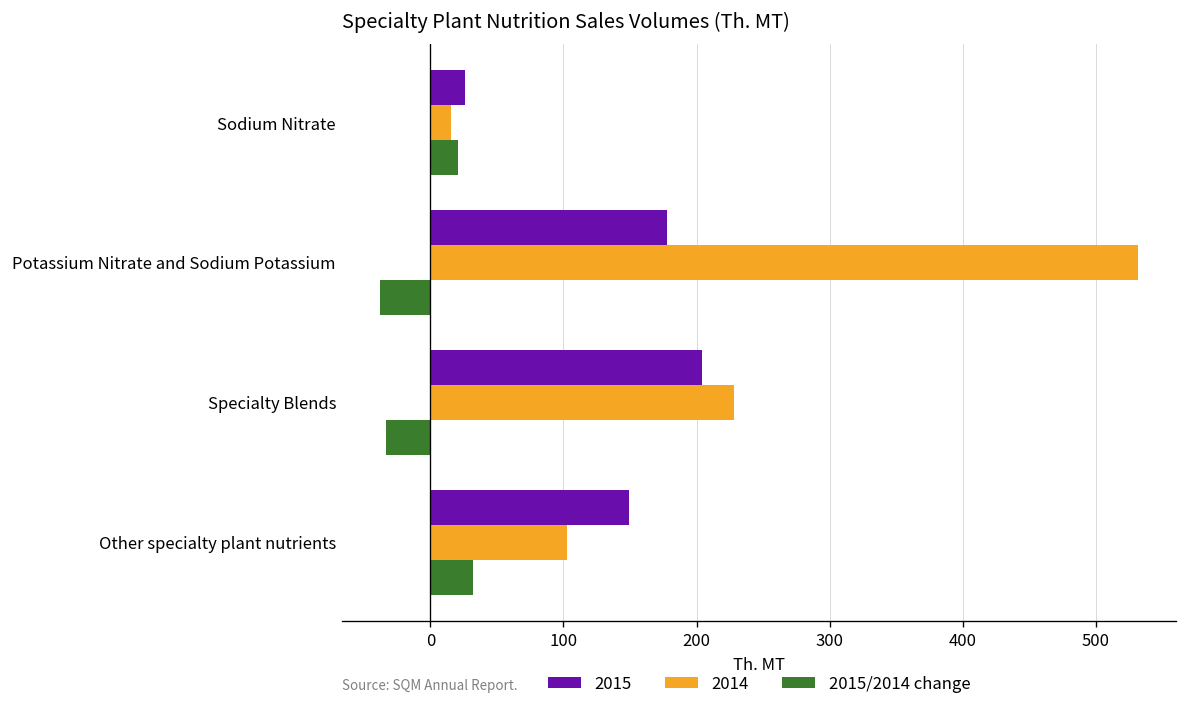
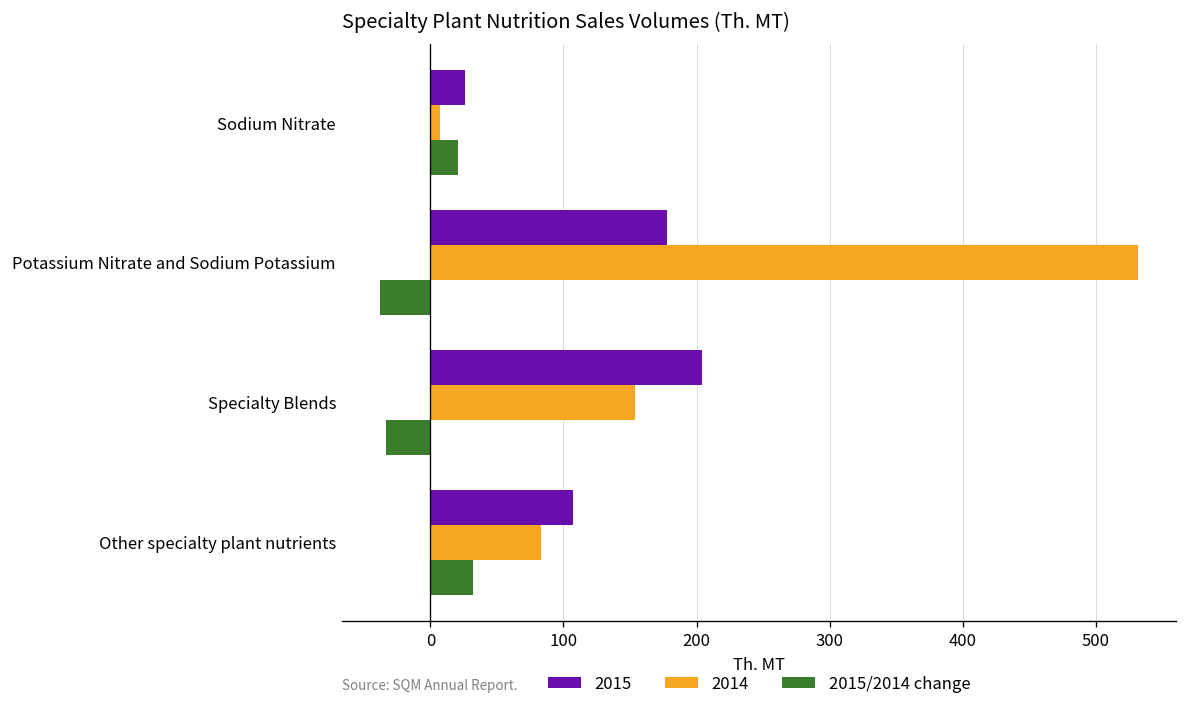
2014, Sodium Nitrate: 16 -> 7
2014, Specialty Blends: 228 -> 154
2015, Other specialty plant nutrients: 149 -> 108
2014, Other specialty plant nutrients: 103 -> 83
